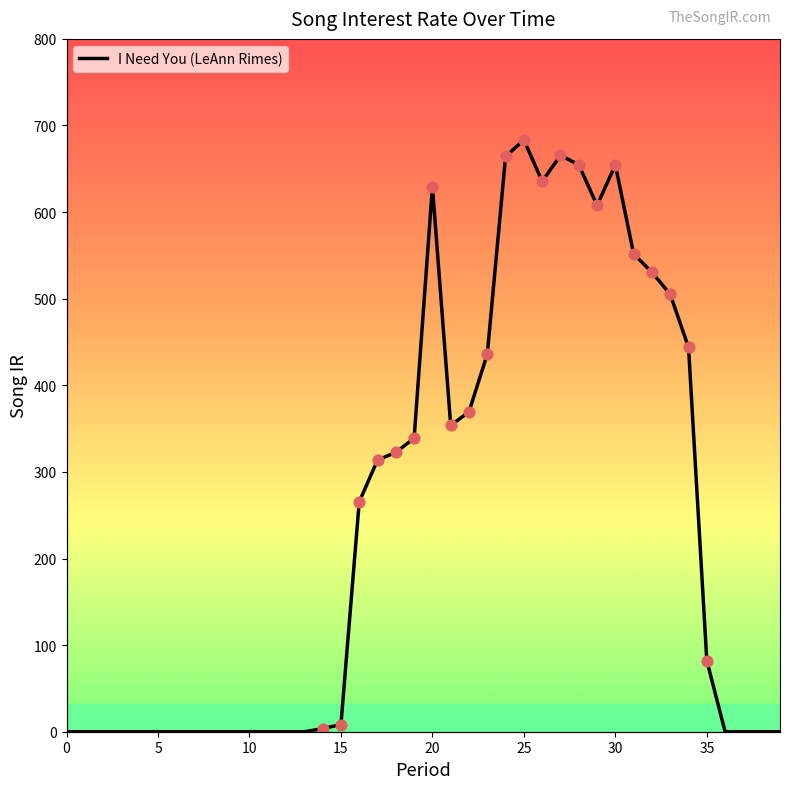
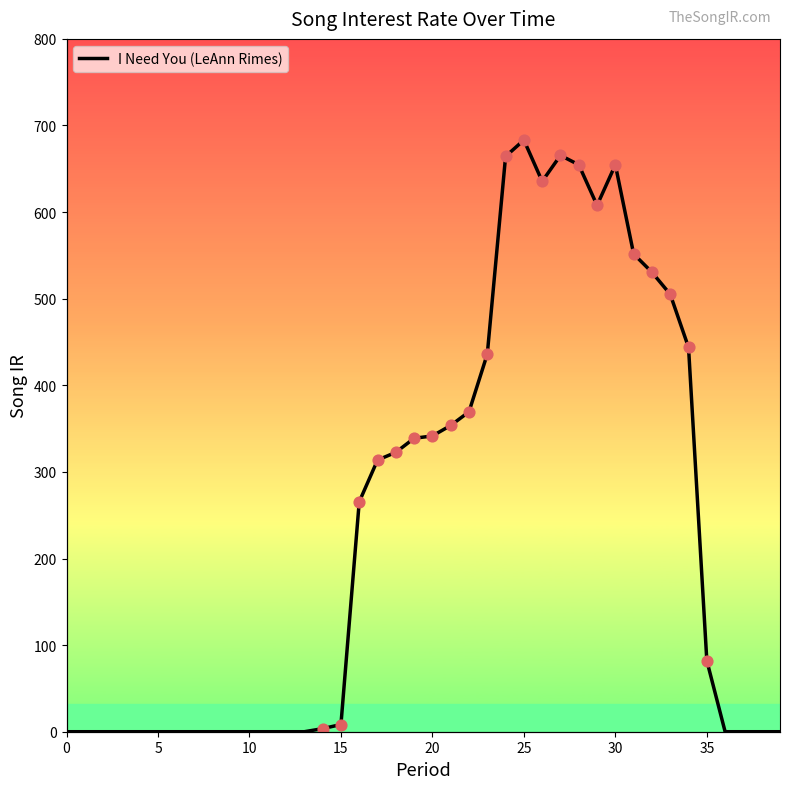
I Need You (LeAnn Rimes), 20: 630 -> 340
